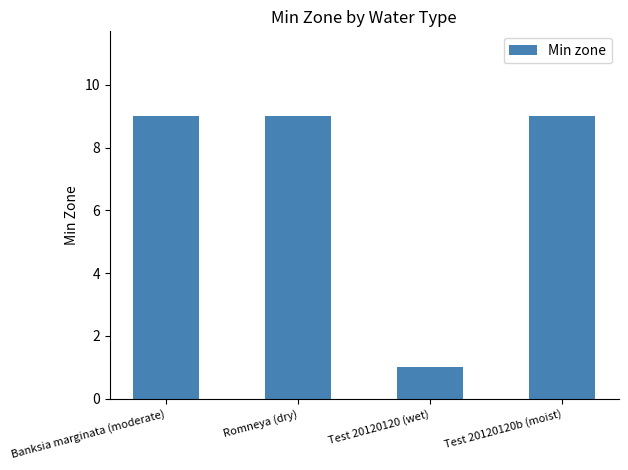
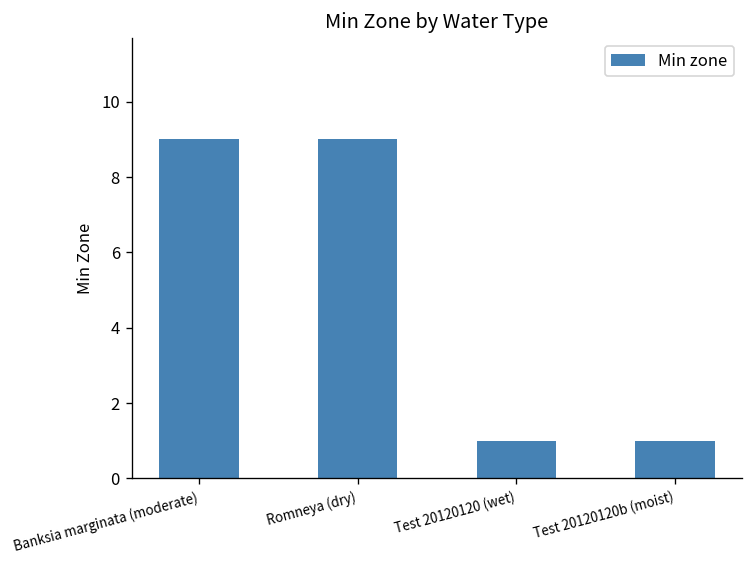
Test 20120120b (moist): 9 -> 1
